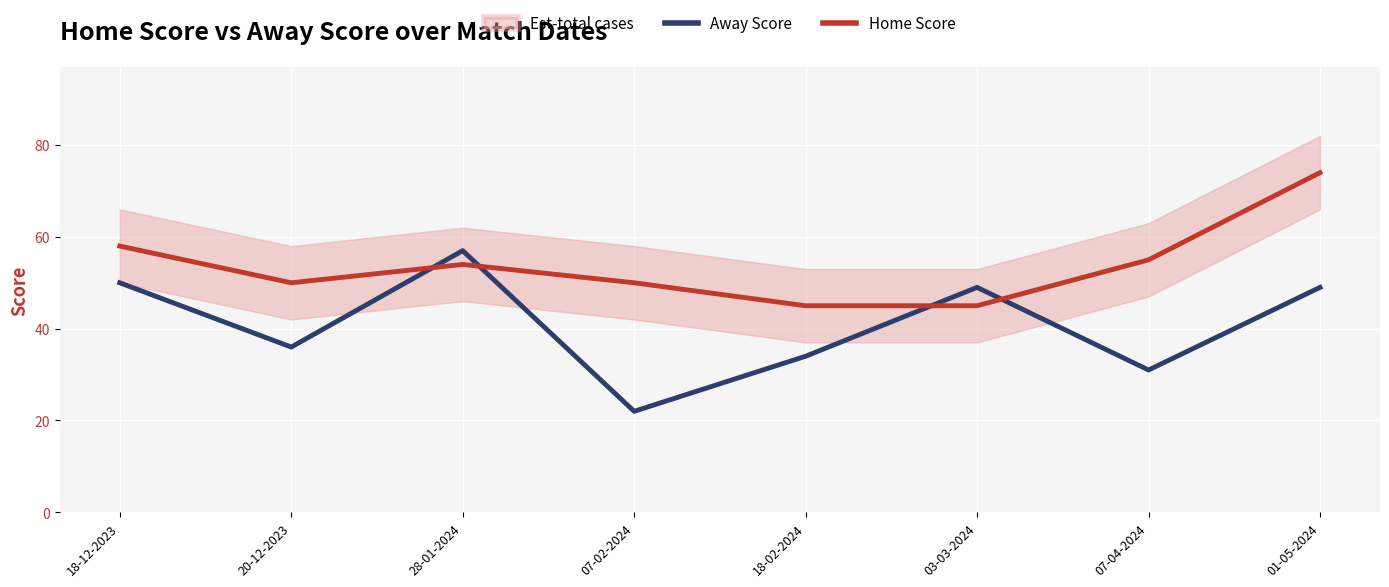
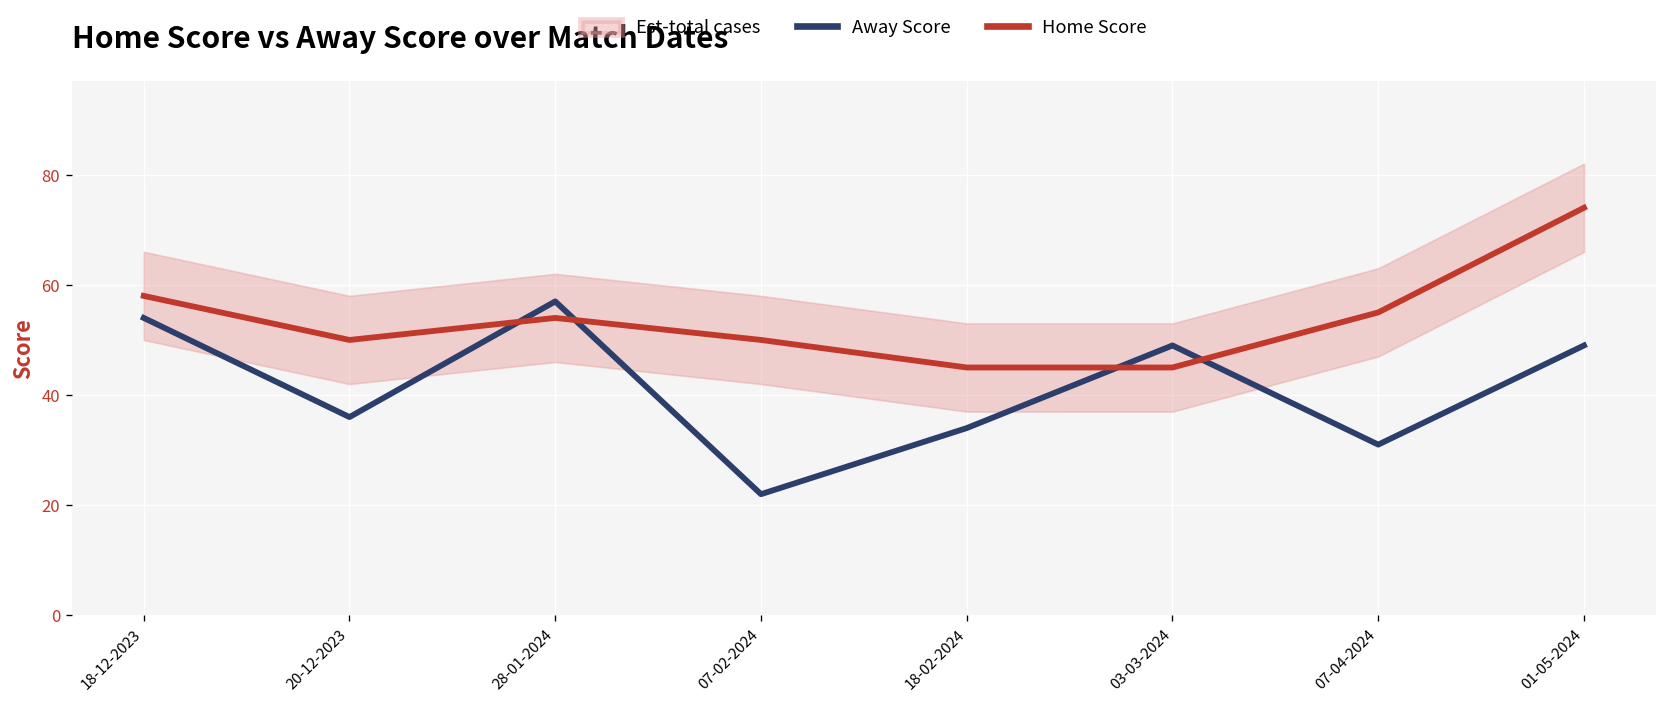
Away Score, 18-12-2023: 50 -> 54
